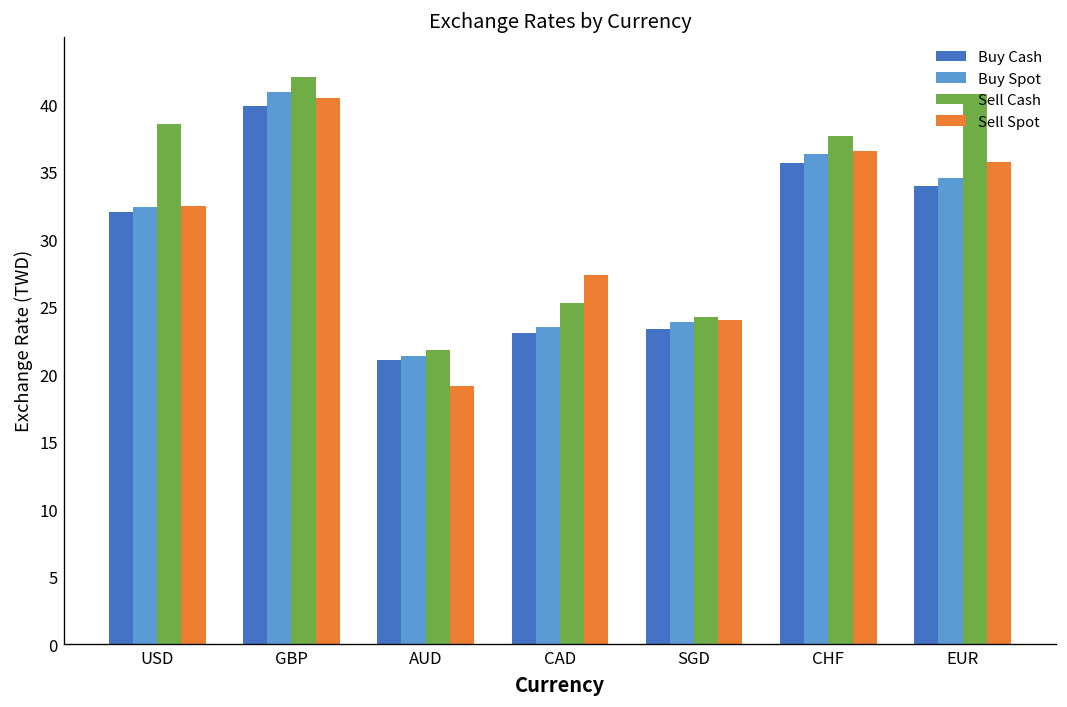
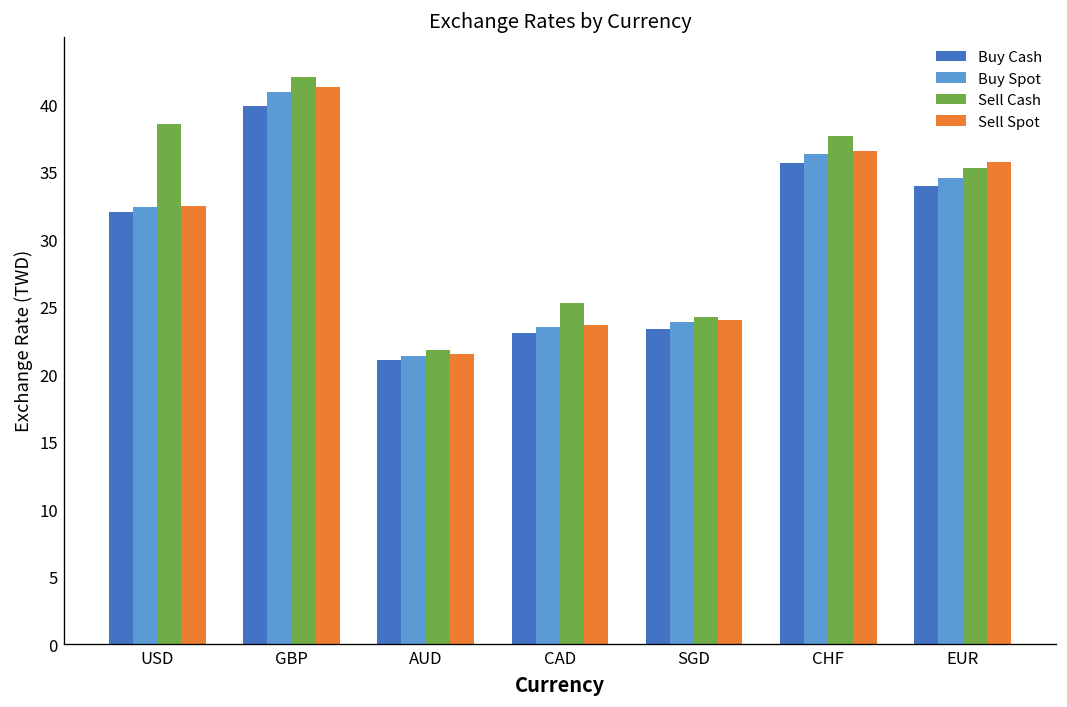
Sell Spot, GBP: 40.4 -> 41.3
Sell Spot, AUD: 19.1 -> 21.5
Sell Spot, CAD: 27.4 -> 23.7
Sell Cash, EUR: 40.8 -> 35.3
